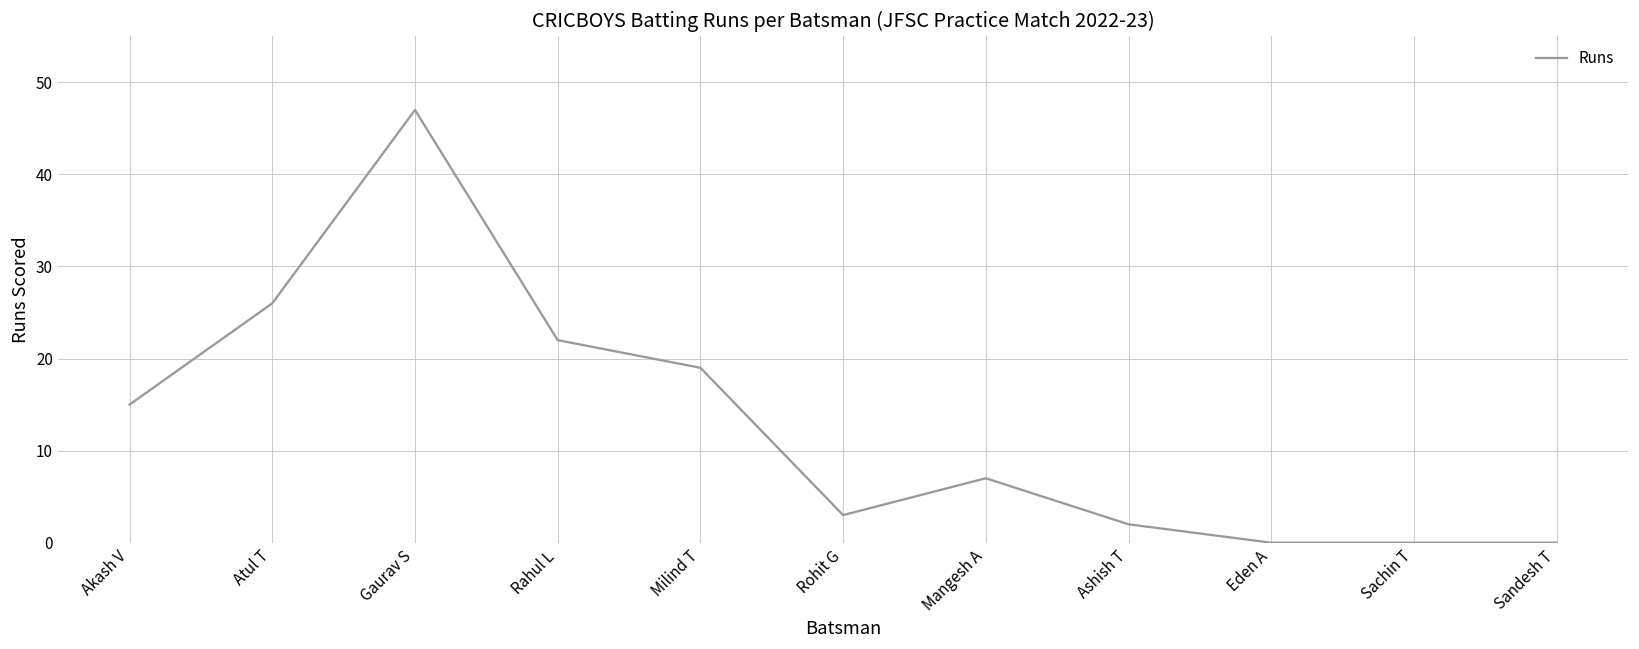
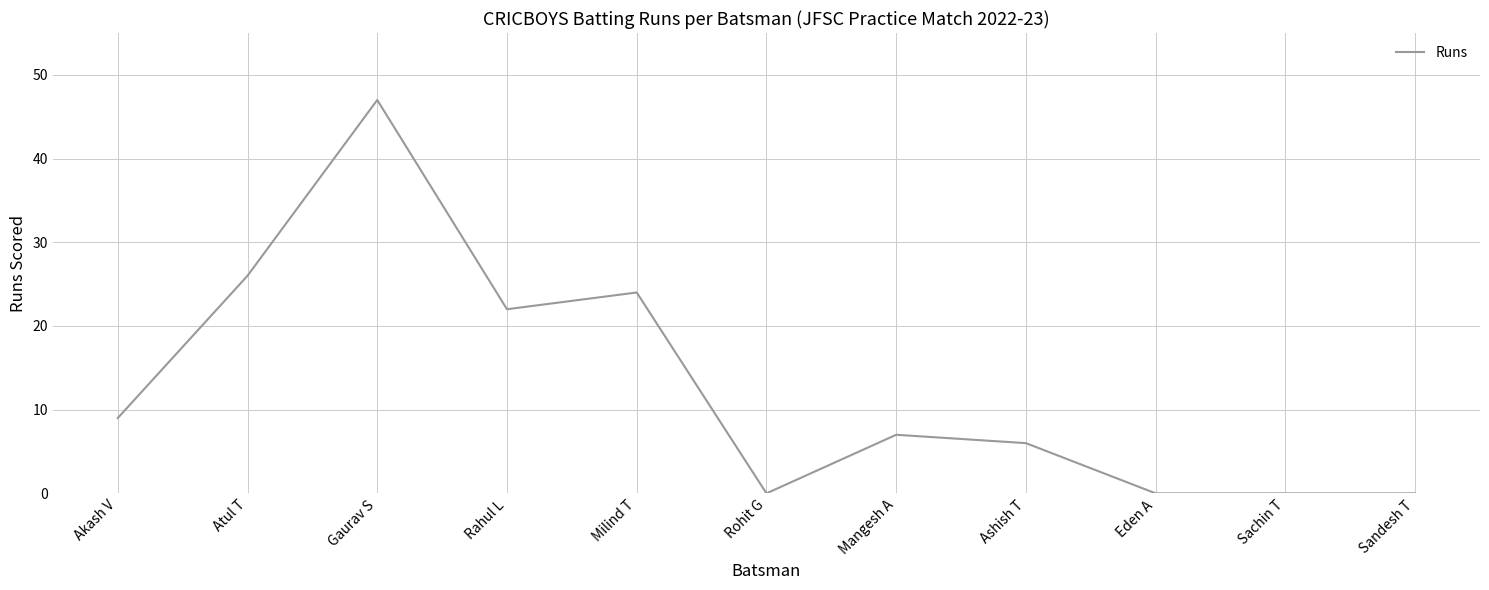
Akash V: 15 -> 9
Milind T: 19 -> 24
Rohit G: 3 -> 0
Ashish T: 2 -> 6
